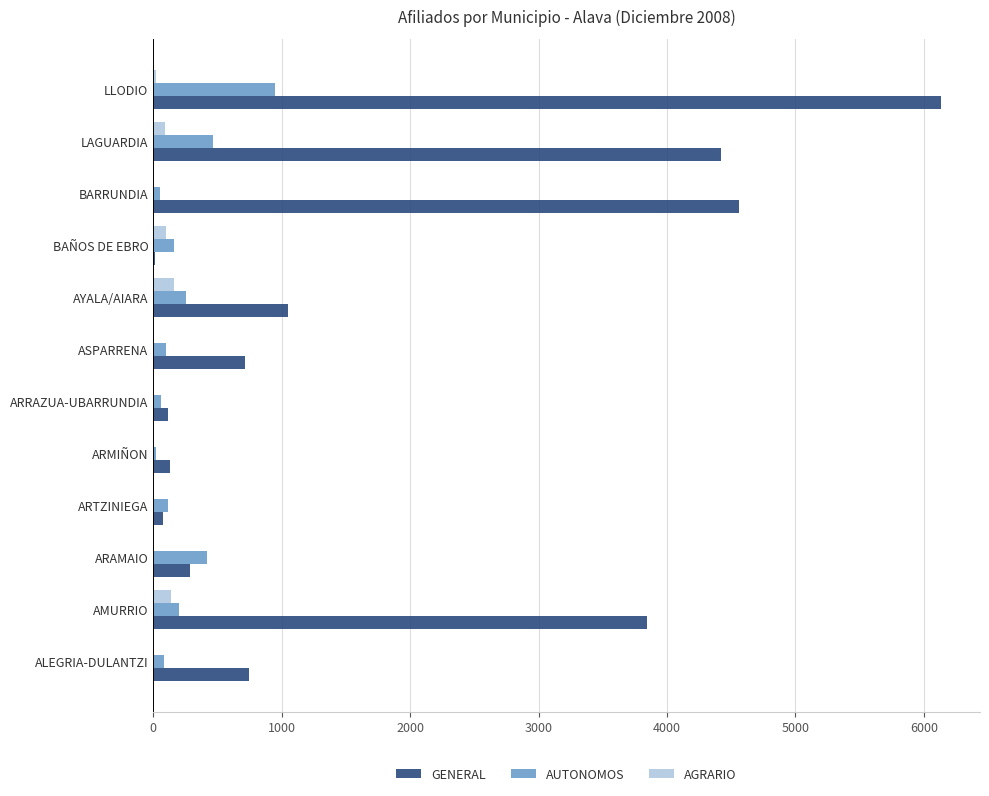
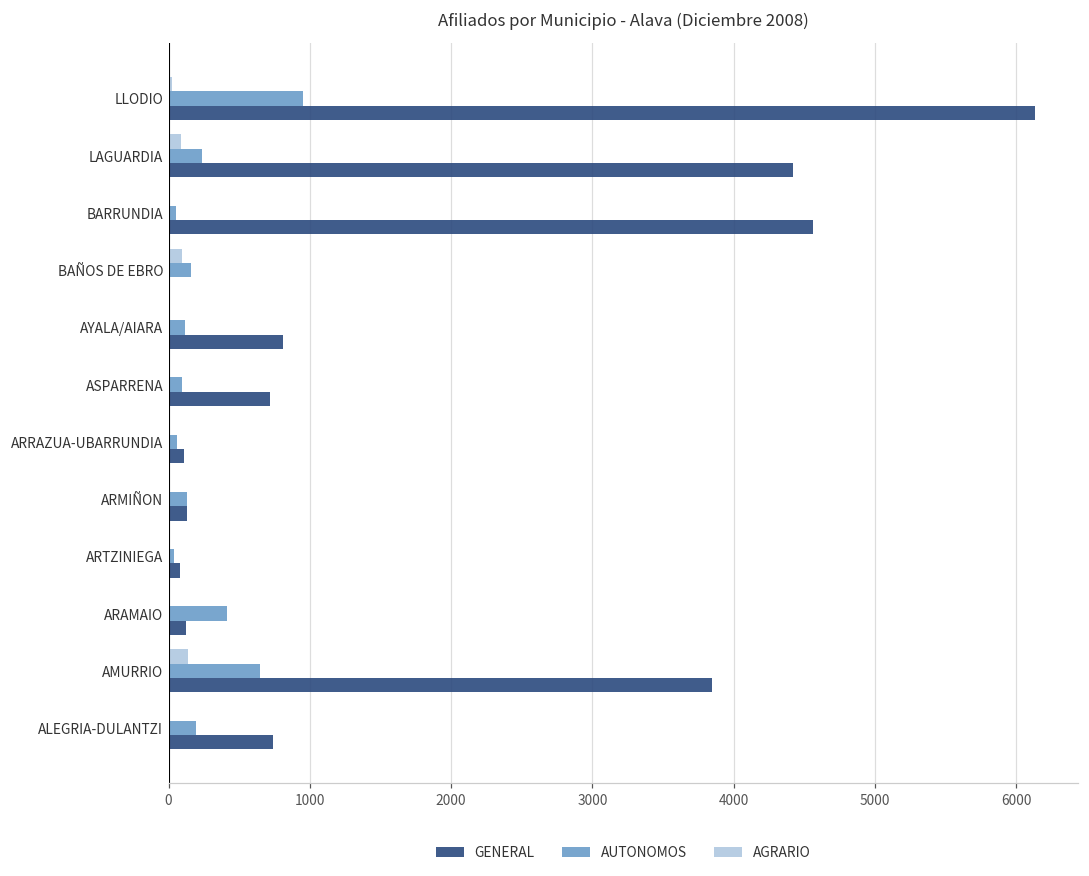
AUTONOMOS, LAGUARDIA: 470 -> 240
AGRARIO, AYALA/AIARA: 160 -> 10
AUTONOMOS, AYALA/AIARA: 260 -> 110
GENERAL, AYALA/AIARA: 1050 -> 810
AUTONOMOS, ARMIÑON: 20 -> 130
AUTONOMOS, ARTZINIEGA: 110 -> 40
GENERAL, ARAMAIO: 280 -> 120
AUTONOMOS, AMURRIO: 200 -> 650
AUTONOMOS, ALEGRIA-DULANTZI: 80 -> 200
